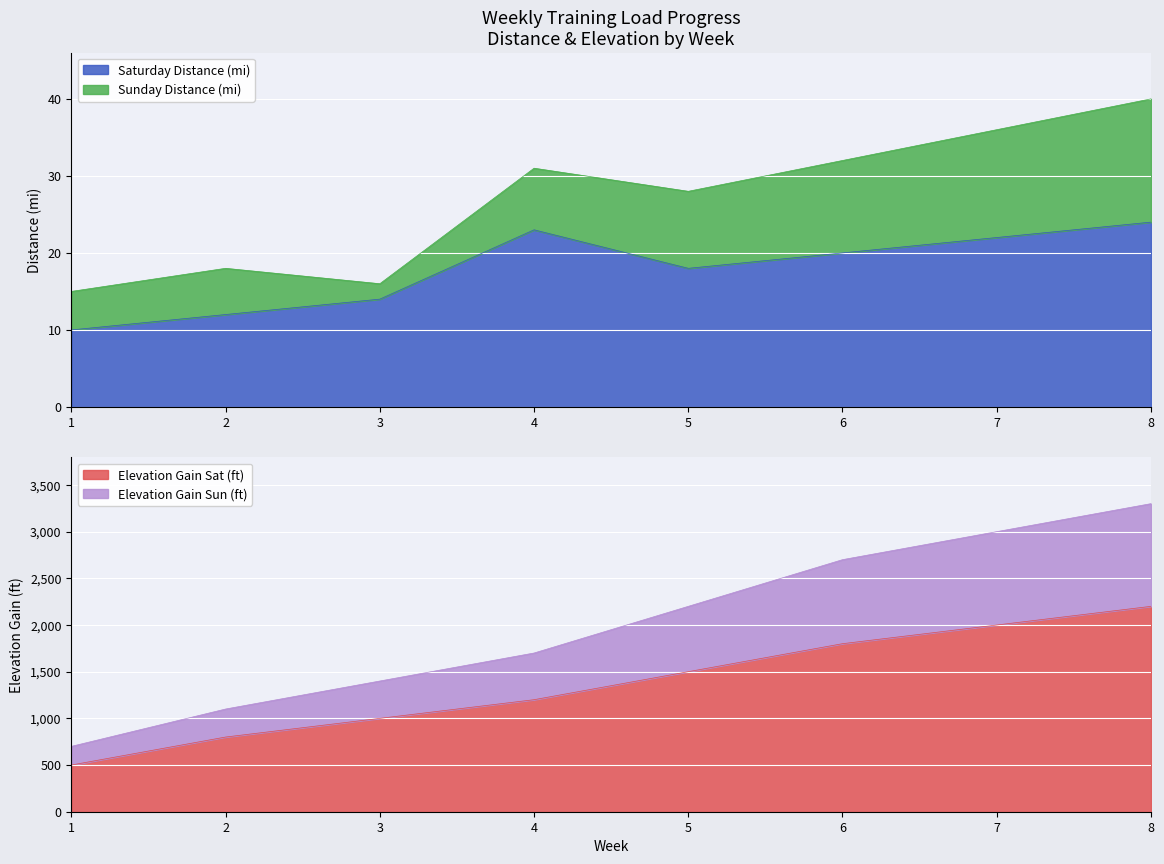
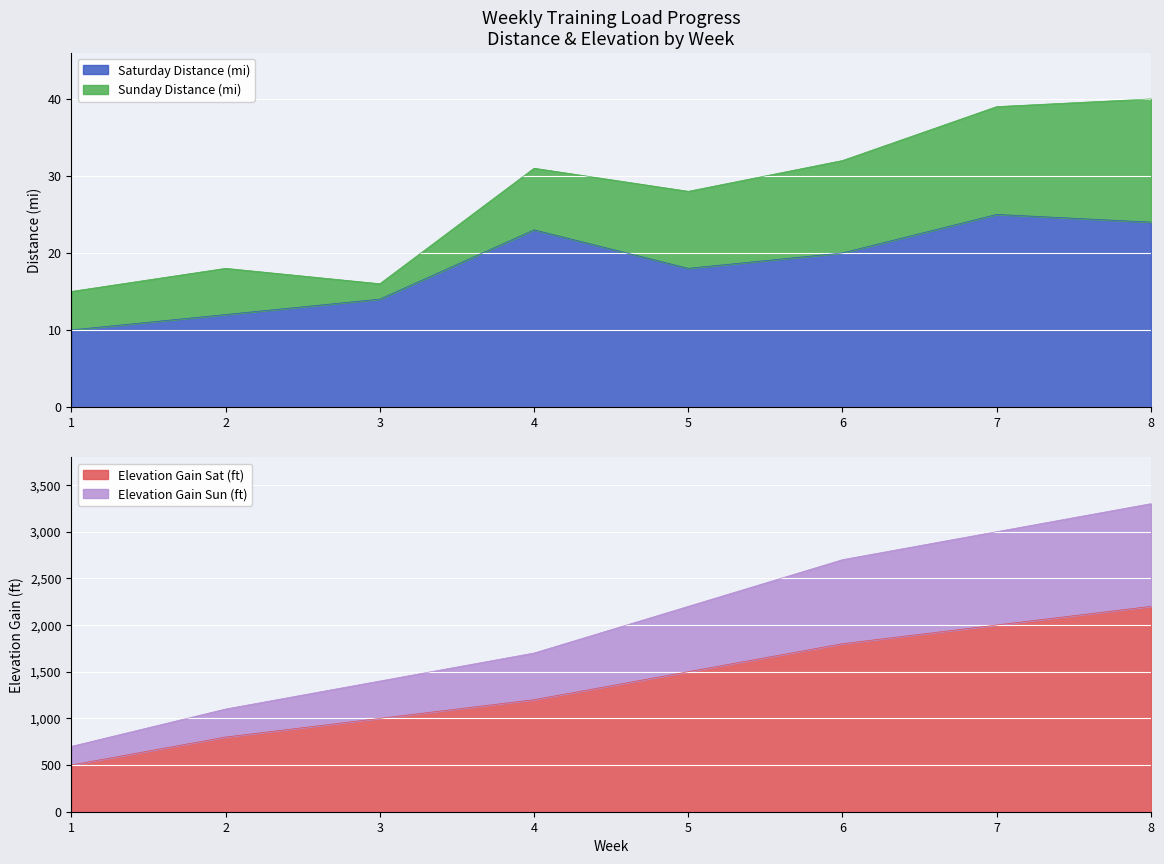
Weekly Training Load Progress Distance & Elevation by Week, Saturday Distance (mi), 7: 22 -> 25
